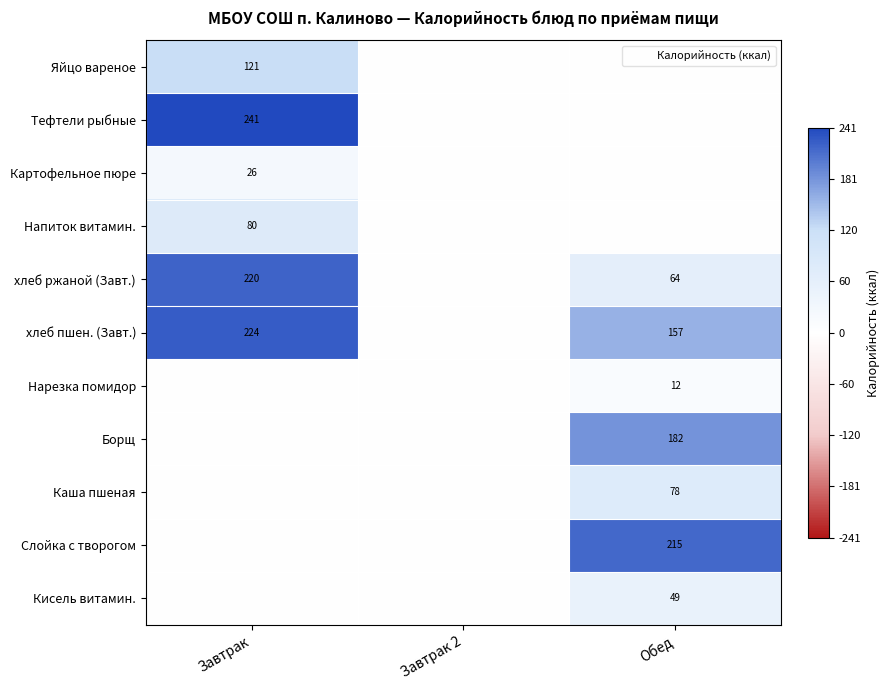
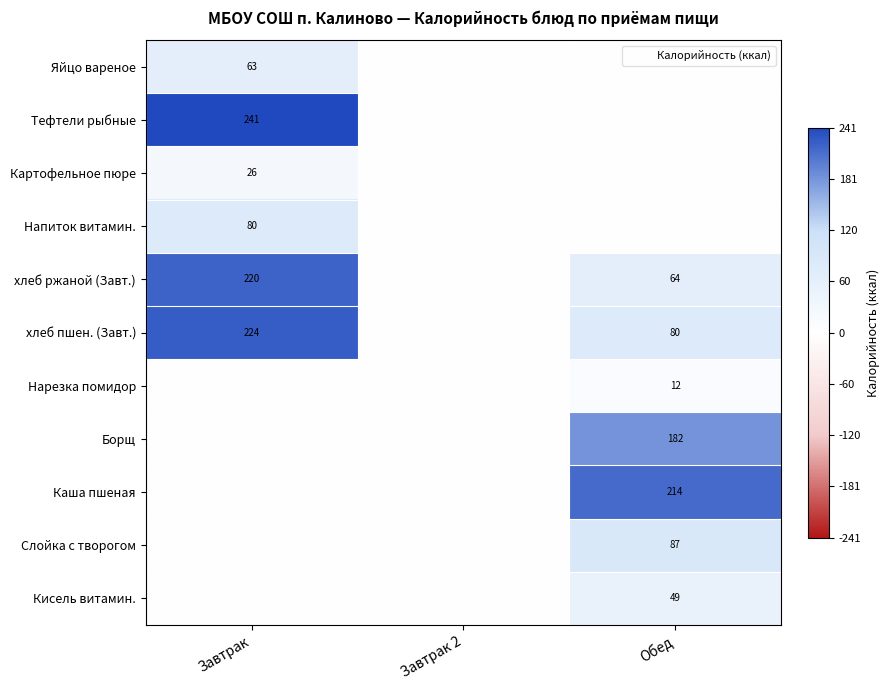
Яйцо вареное, Завтрак: 121 -> 63
хлеб пшен. (Завт.), Обед: 157 -> 80
Каша пшеная, Обед: 78 -> 214
Слойка с творогом, Обед: 215 -> 87
